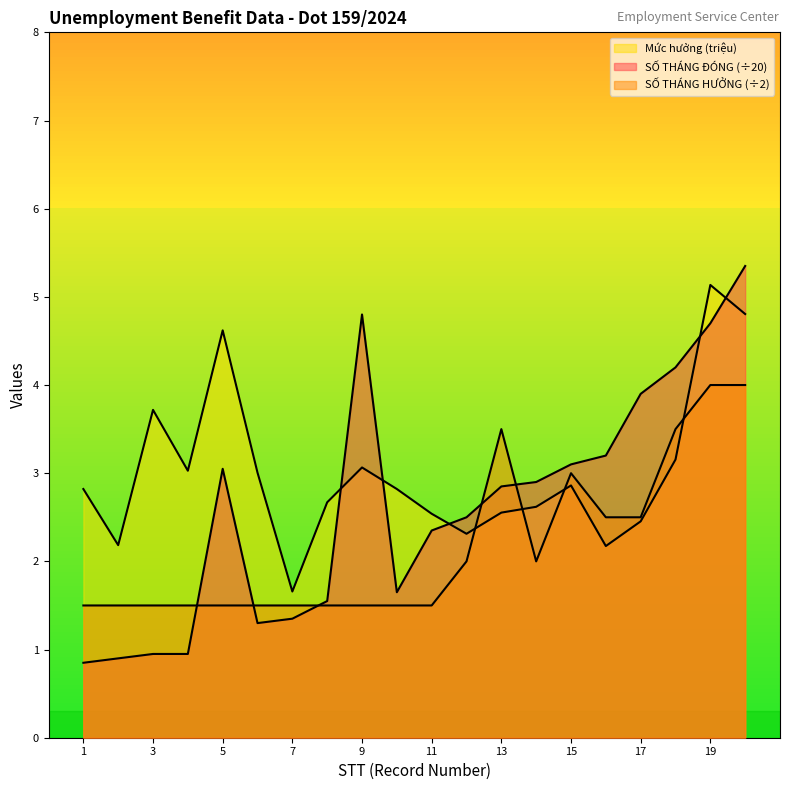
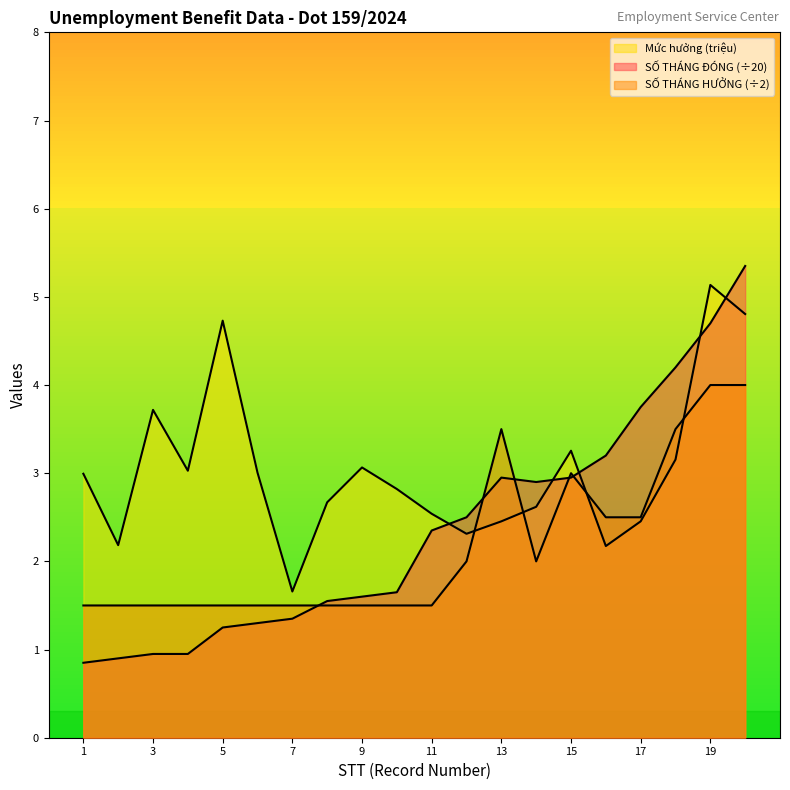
Mức hưởng (triệu), 1: 2.8 -> 3.0
Mức hưởng (triệu), 5: 4.6 -> 4.7
SỐ THÁNG ĐÓNG (÷20), 5: 3.1 -> 1.3
SỐ THÁNG ĐÓNG (÷20), 9: 4.8 -> 1.6
Mức hưởng (triệu), 13: 2.6 -> 2.5
SỐ THÁNG ĐÓNG (÷20), 13: 2.9 -> 3.0
Mức hưởng (triệu), 15: 2.9 -> 3.3
SỐ THÁNG ĐÓNG (÷20), 15: 3.1 -> 3.0
SỐ THÁNG ĐÓNG (÷20), 17: 3.9 -> 3.8
